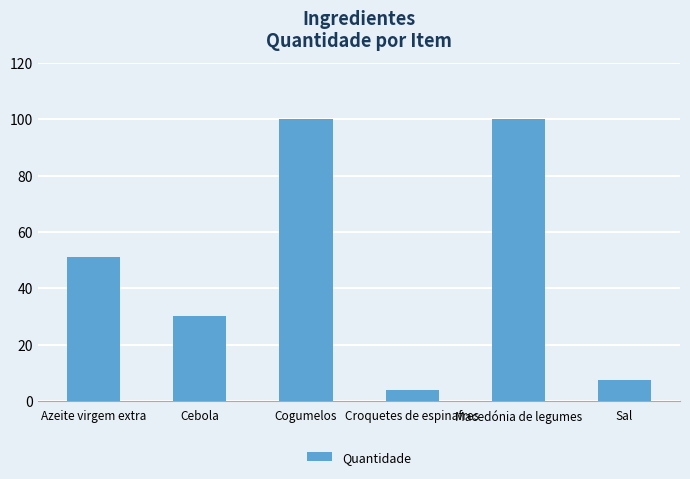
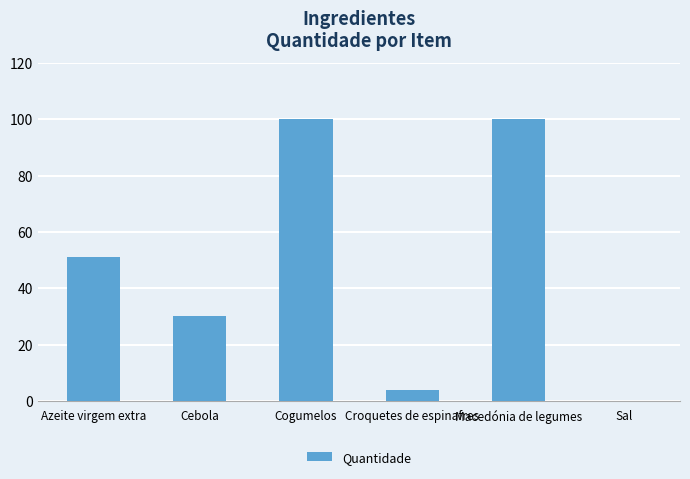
Sal: 8 -> 0
